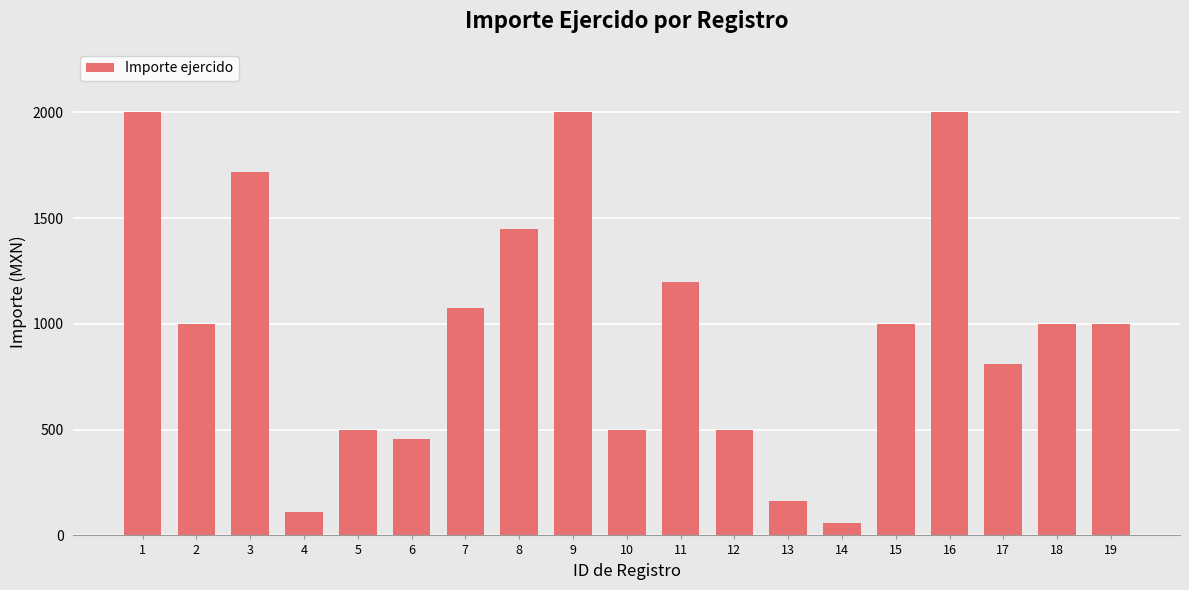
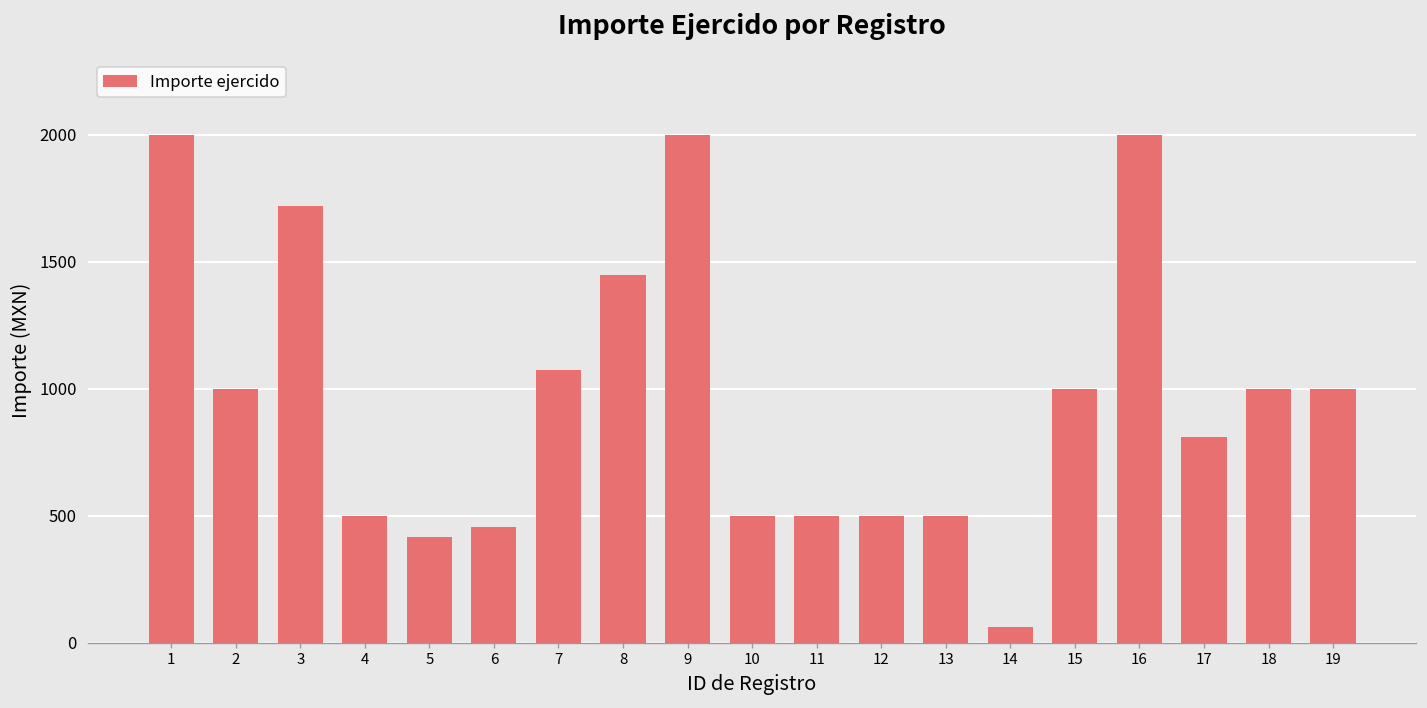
4: 110 -> 500
5: 500 -> 420
11: 1200 -> 500
13: 160 -> 500
